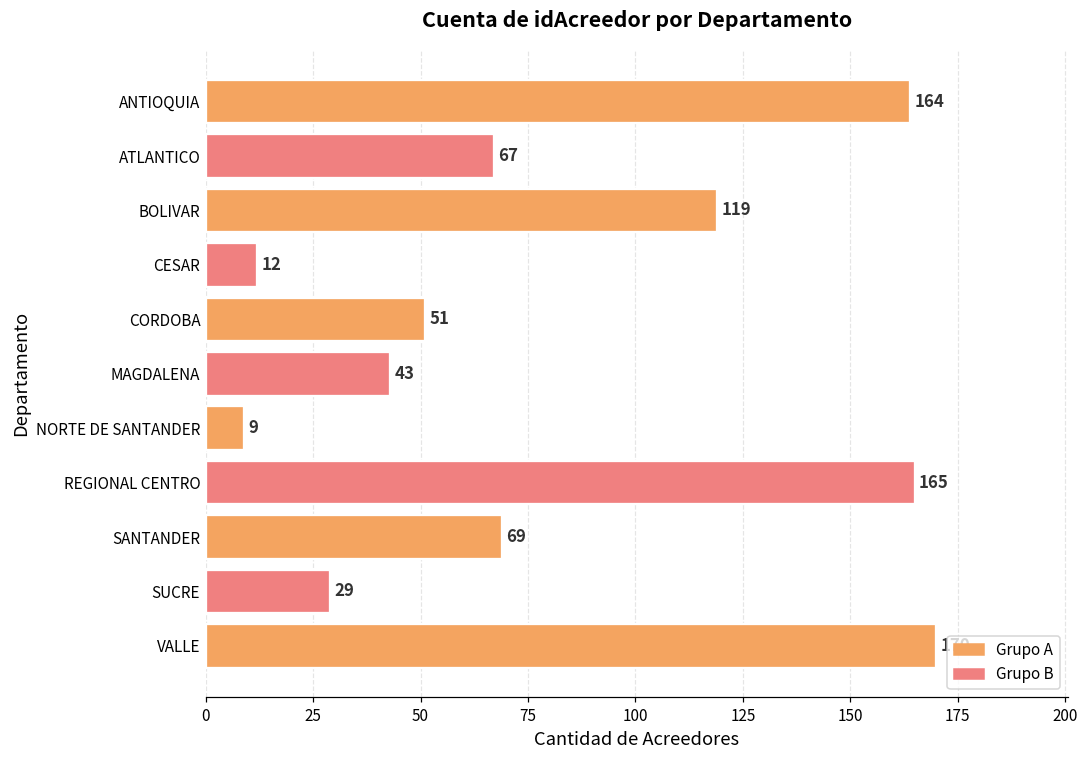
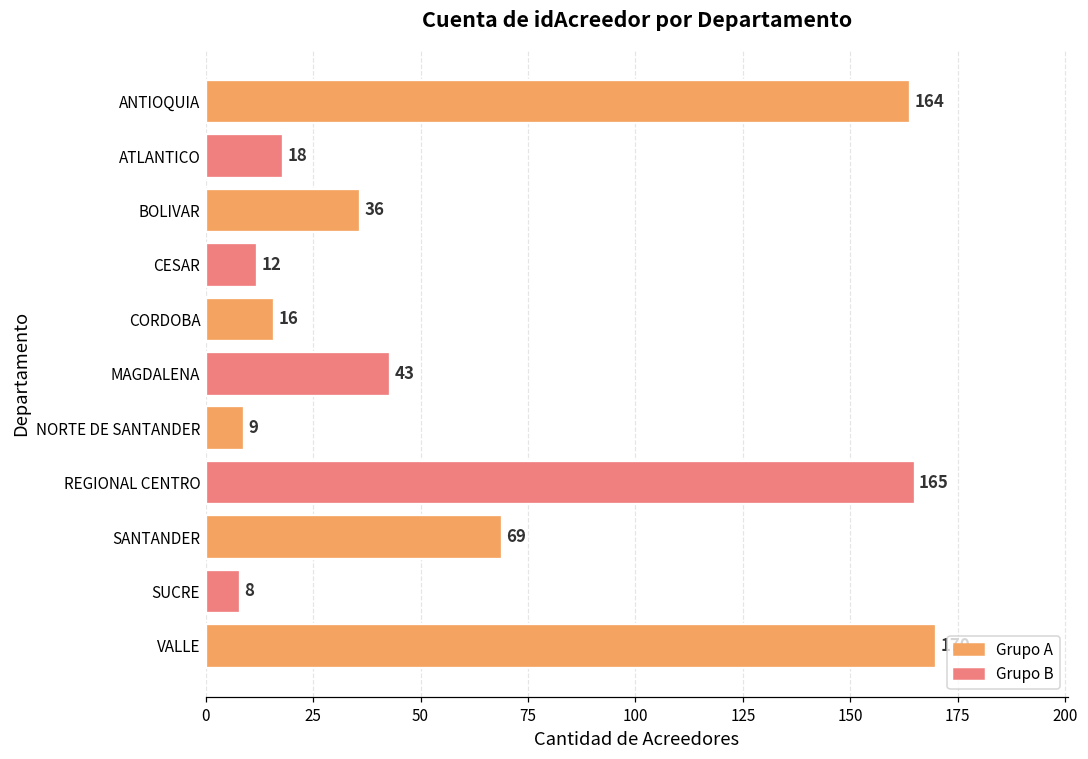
ATLANTICO: 67 -> 18
BOLIVAR: 119 -> 36
CORDOBA: 51 -> 16
SUCRE: 29 -> 8
